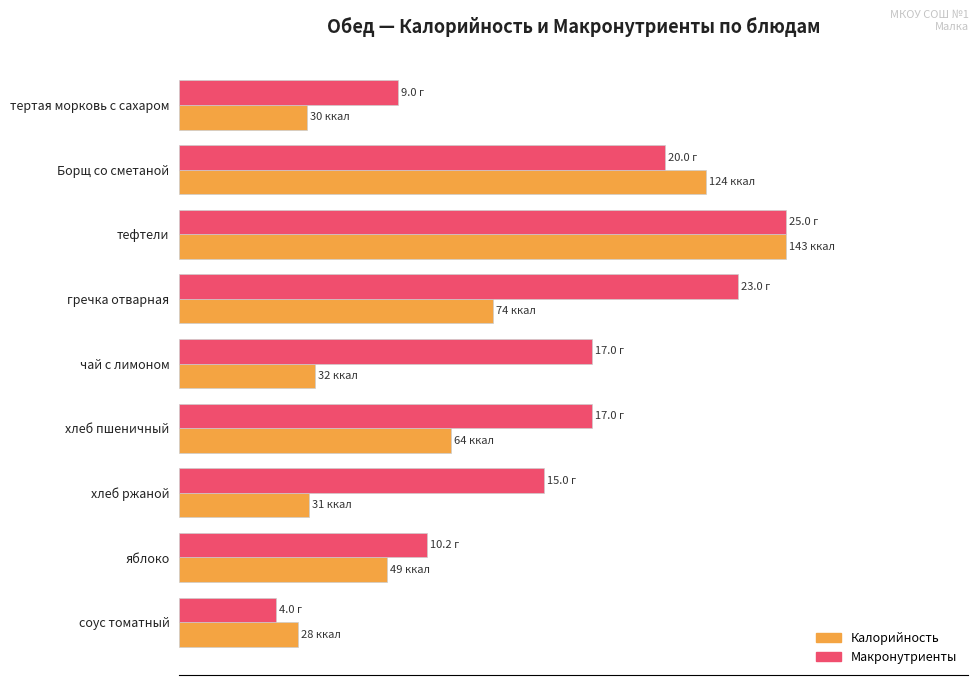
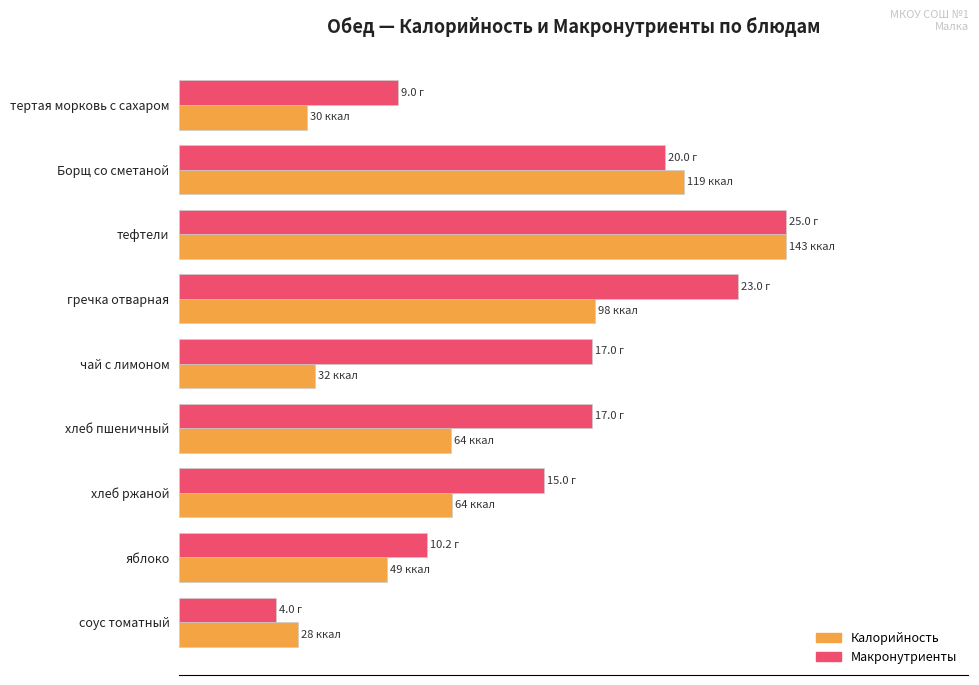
Калорийность, Борщ со сметаной: 124 -> 119
Калорийность, гречка отварная: 74 -> 98
Калорийность, хлеб ржаной: 31 -> 64
